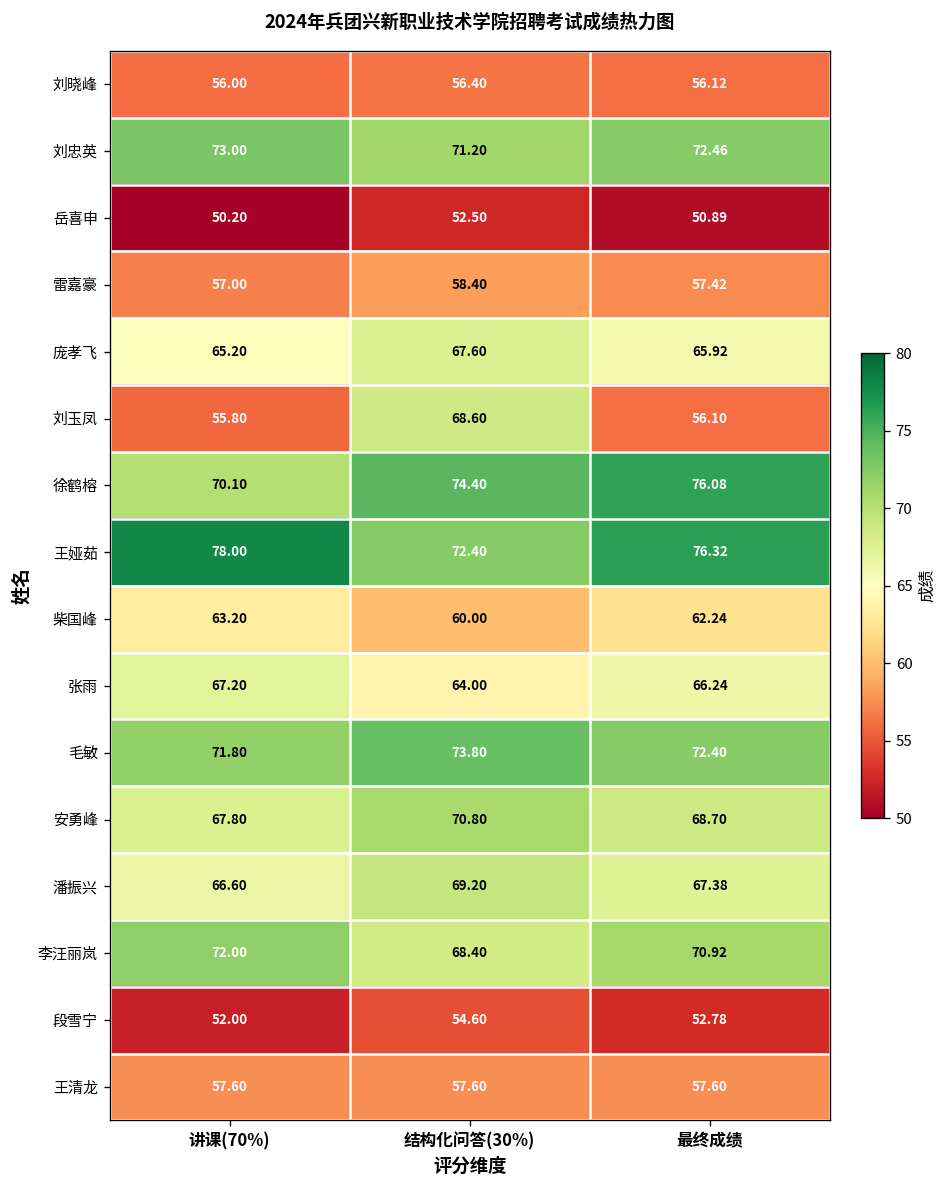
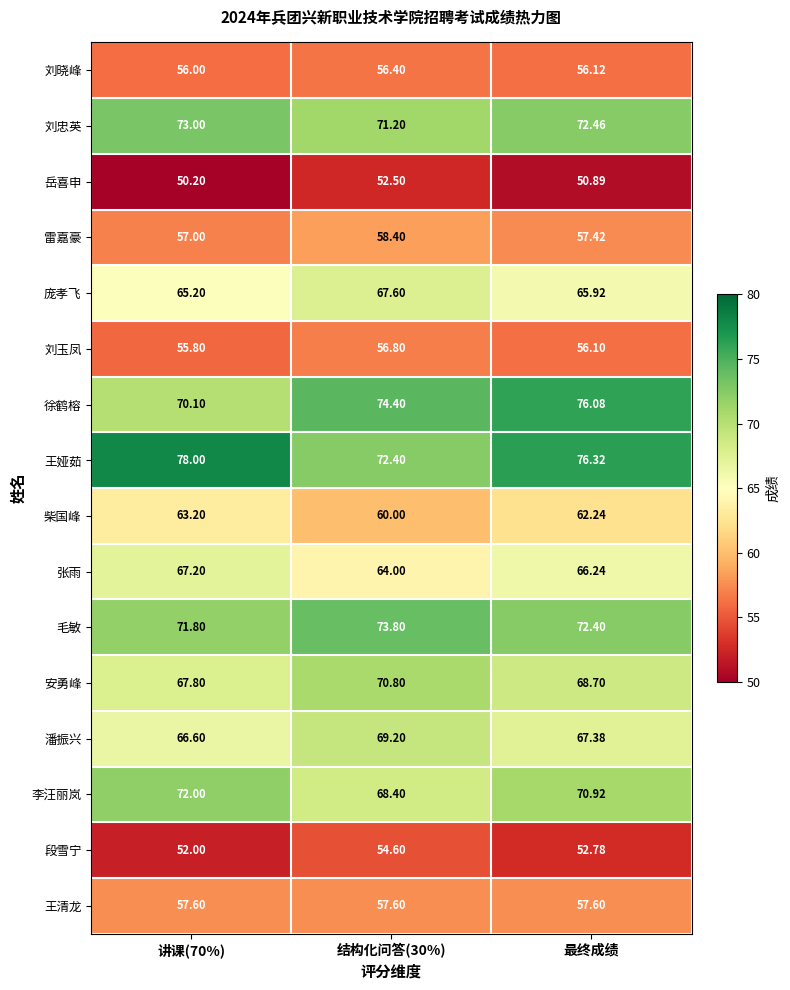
刘玉凤, 结构化问答(30%): 68.60 -> 56.80
